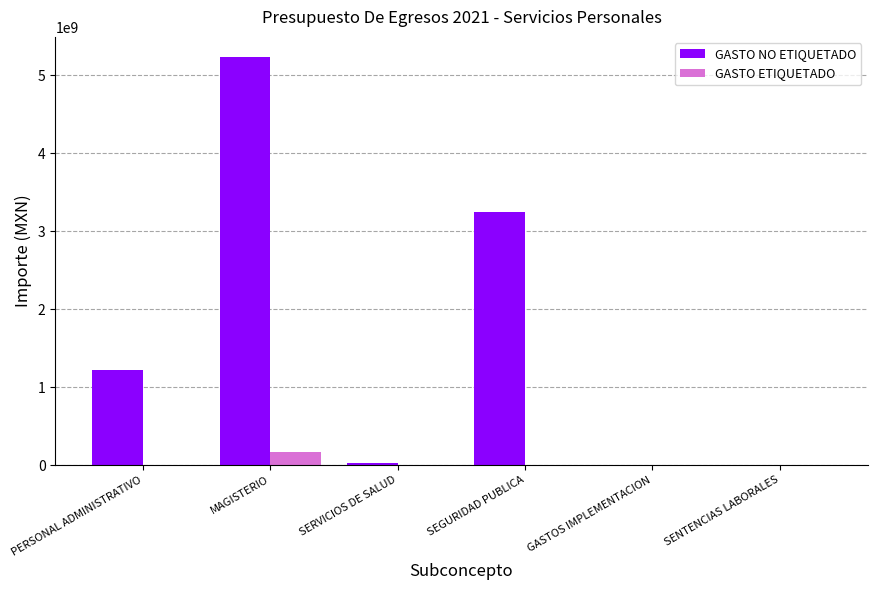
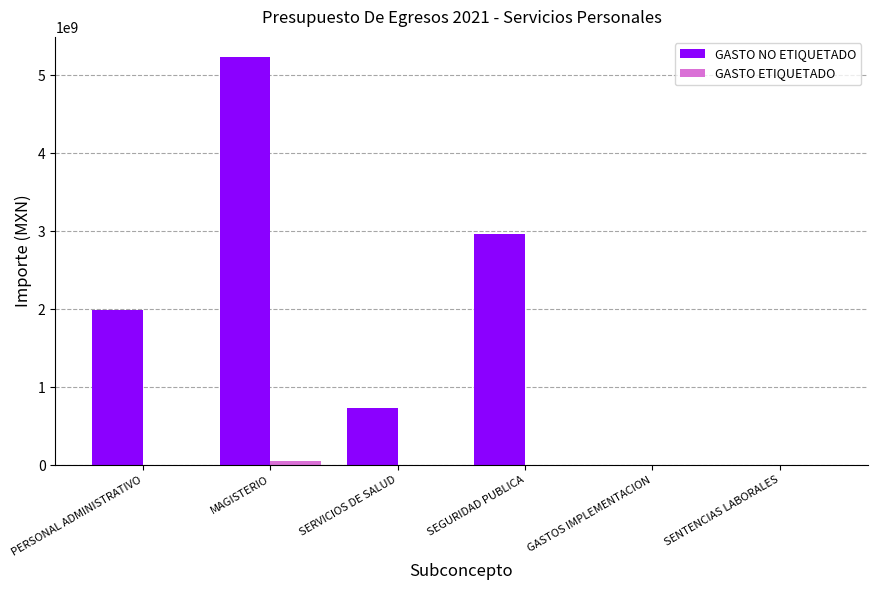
GASTO NO ETIQUETADO, PERSONAL ADMINISTRATIVO: 1200000000 -> 2000000000
GASTO ETIQUETADO, MAGISTERIO: 200000000 -> 100000000
GASTO NO ETIQUETADO, SERVICIOS DE SALUD: 0 -> 700000000
GASTO NO ETIQUETADO, SEGURIDAD PUBLICA: 3200000000 -> 3000000000
